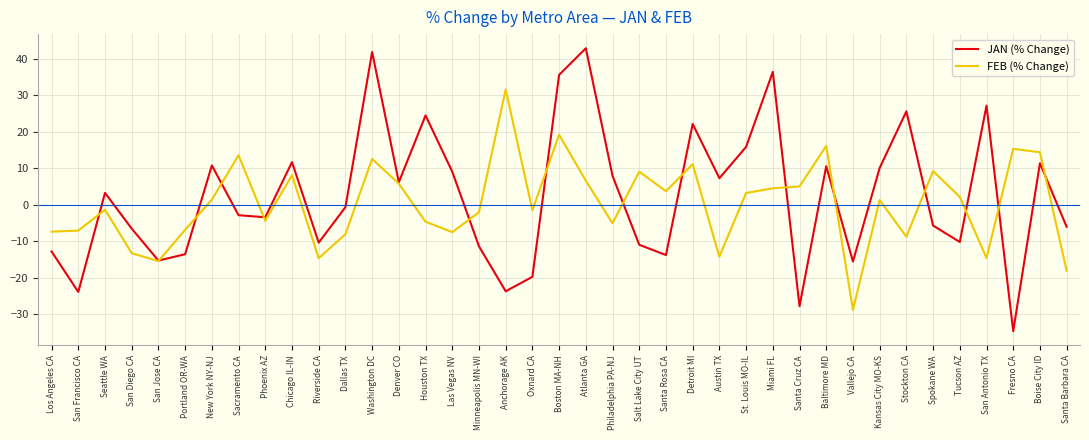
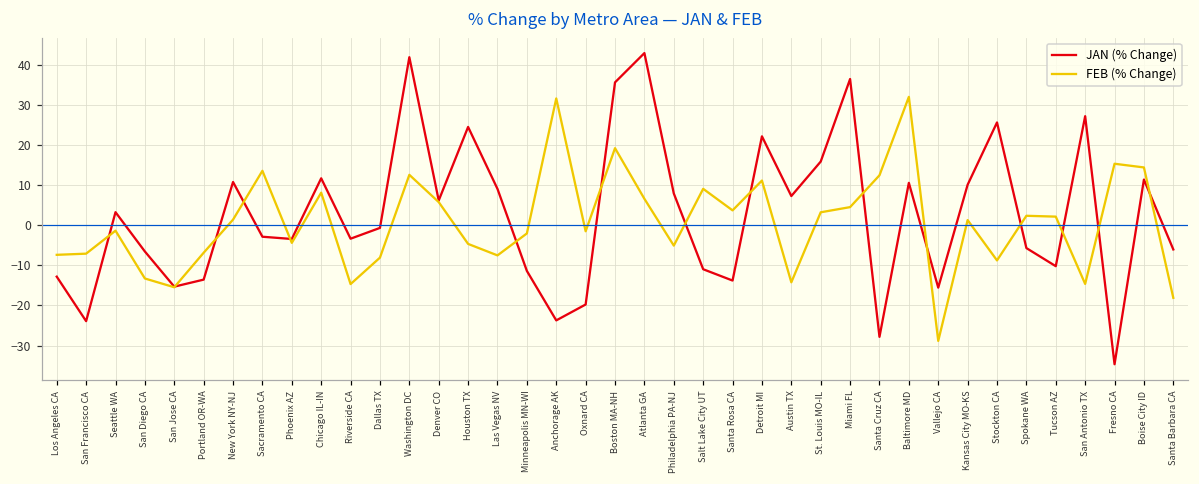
JAN (% Change), Riverside CA: -10 -> -3
FEB (% Change), Santa Cruz CA: 5 -> 12
FEB (% Change), Baltimore MD: 16 -> 32
FEB (% Change), Spokane WA: 9 -> 2
